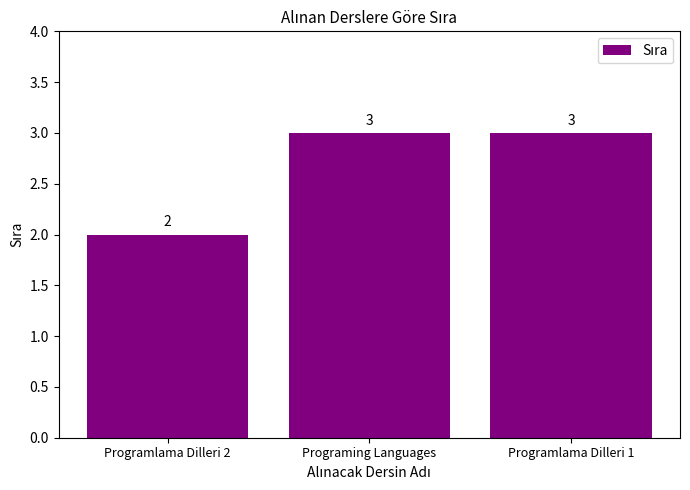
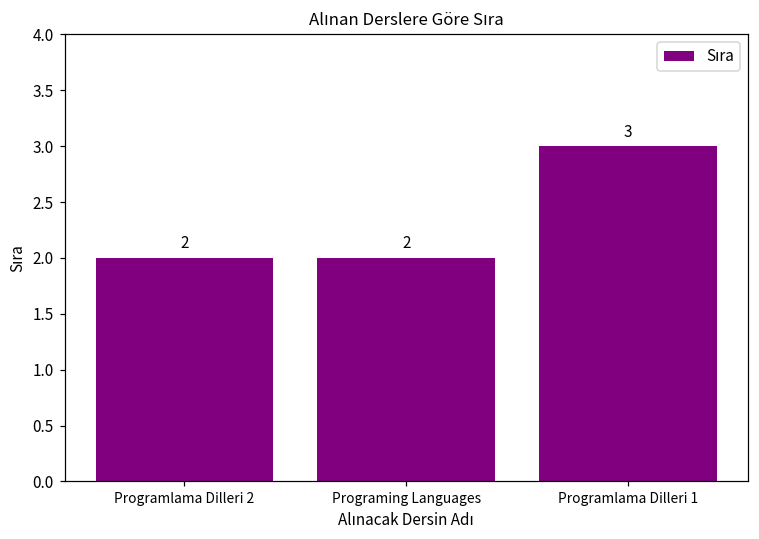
Programing Languages: 3 -> 2
